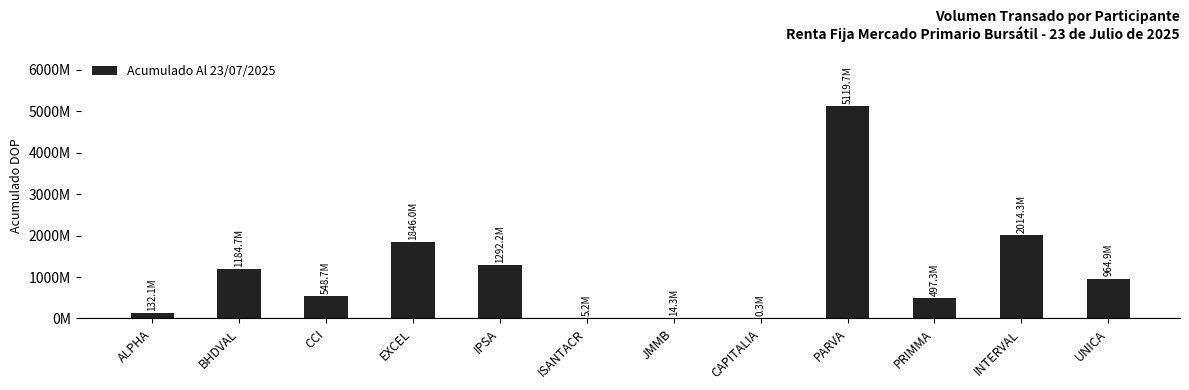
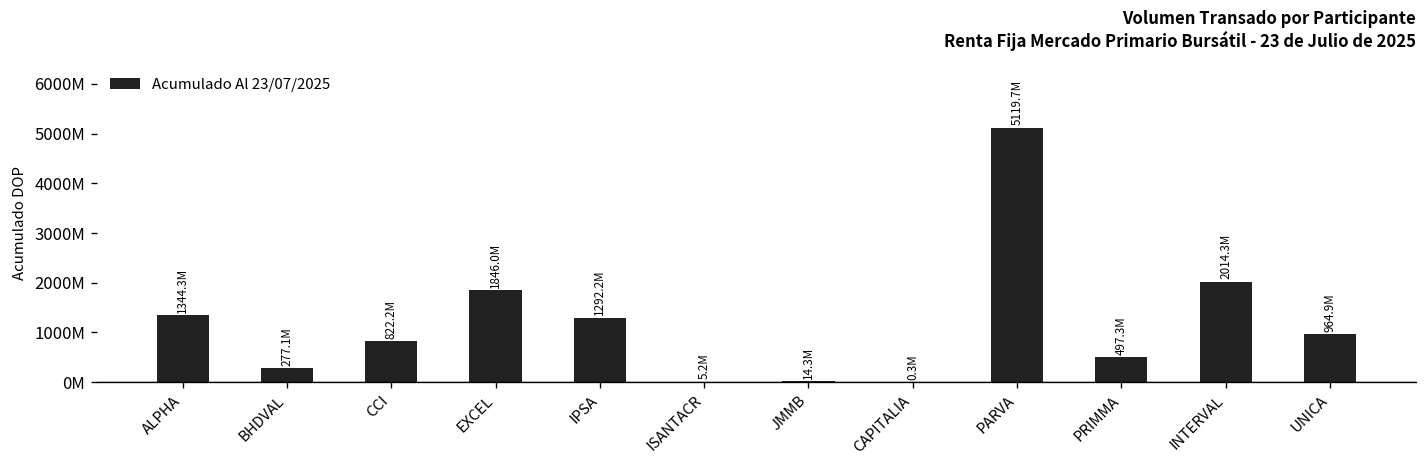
ALPHA: 132.1M -> 1344.3M
BHDVAL: 1184.7M -> 277.1M
CCI: 548.7M -> 822.2M
